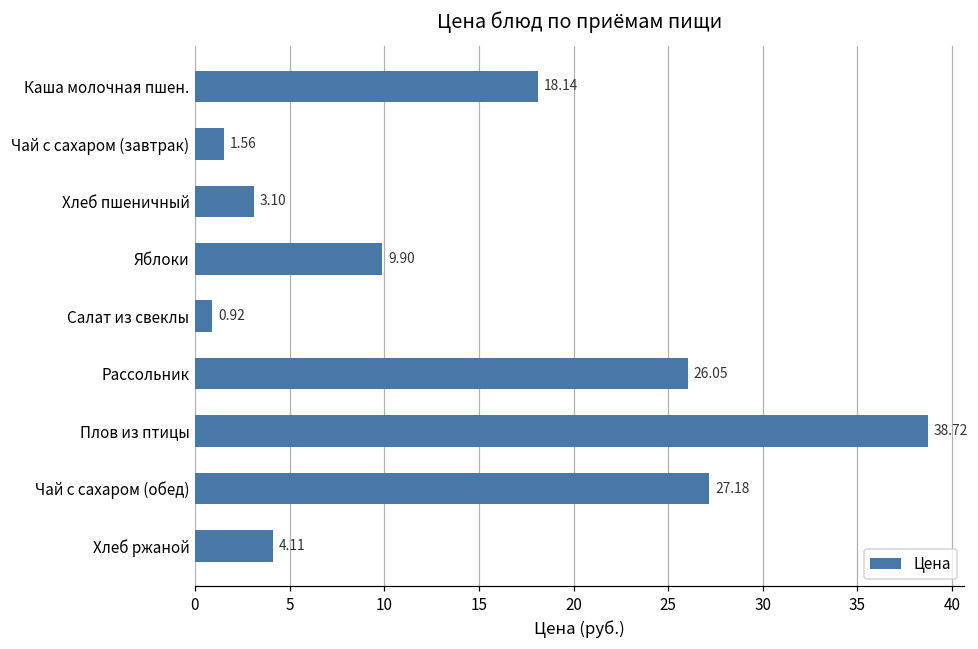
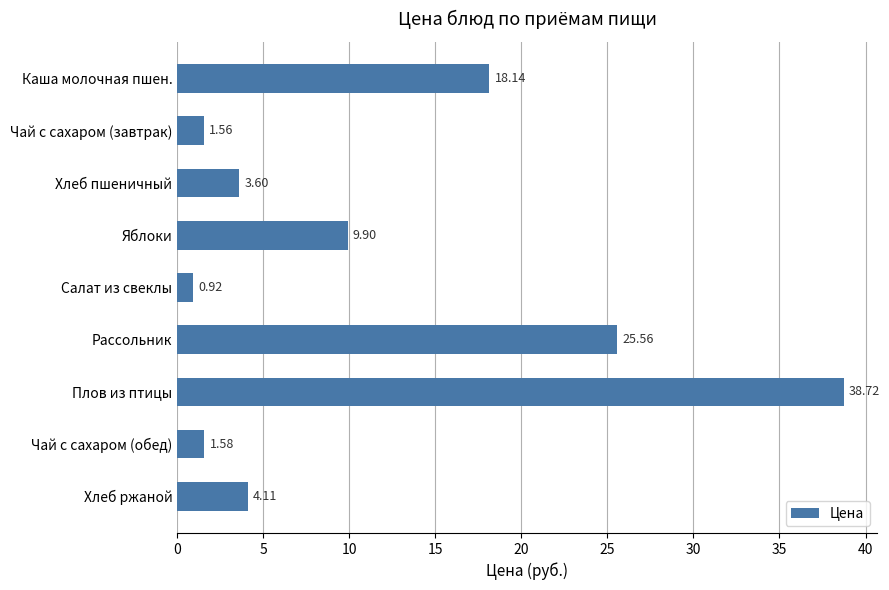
Хлеб пшеничный: 3.10 -> 3.60
Рассольник: 26.05 -> 25.56
Чай с сахаром (обед): 27.18 -> 1.58
